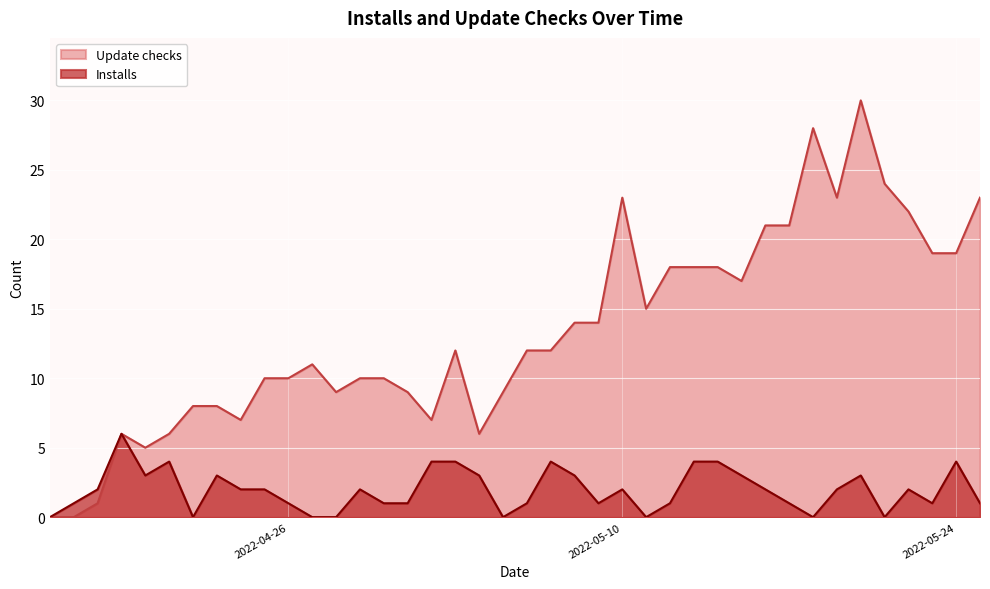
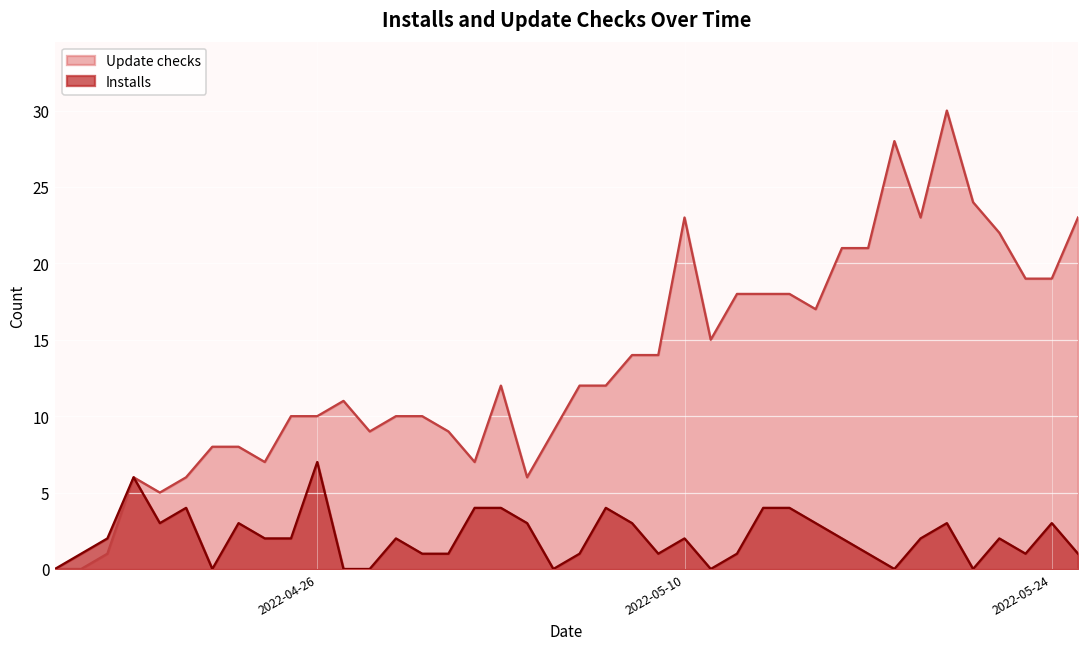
Installs, 2022-04-26: 1 -> 7
Installs, 2022-05-24: 4 -> 3
